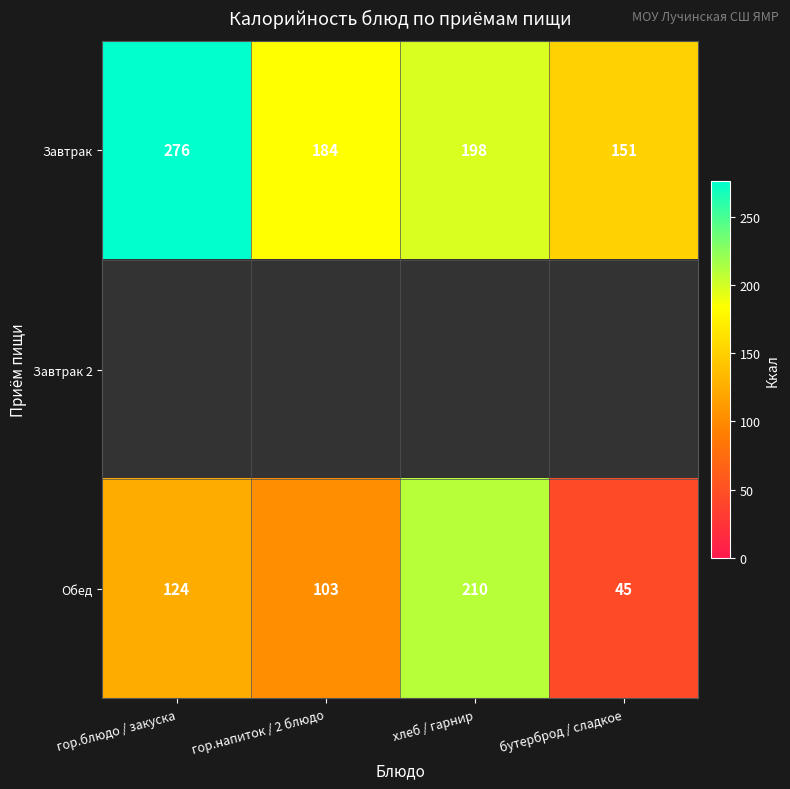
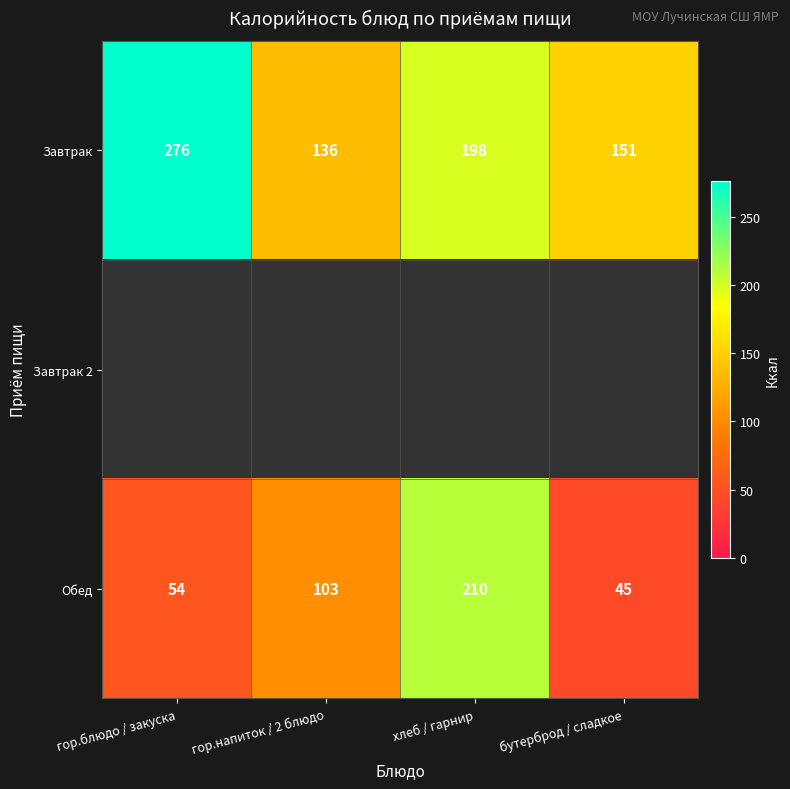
Завтрак, гор.напиток / 2 блюдо: 184 -> 136
Обед, гор.блюдо / закуска: 124 -> 54
